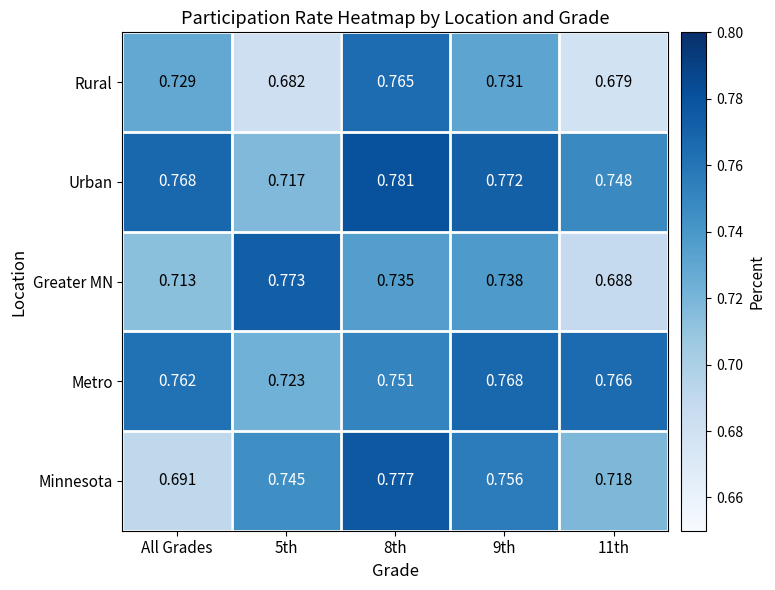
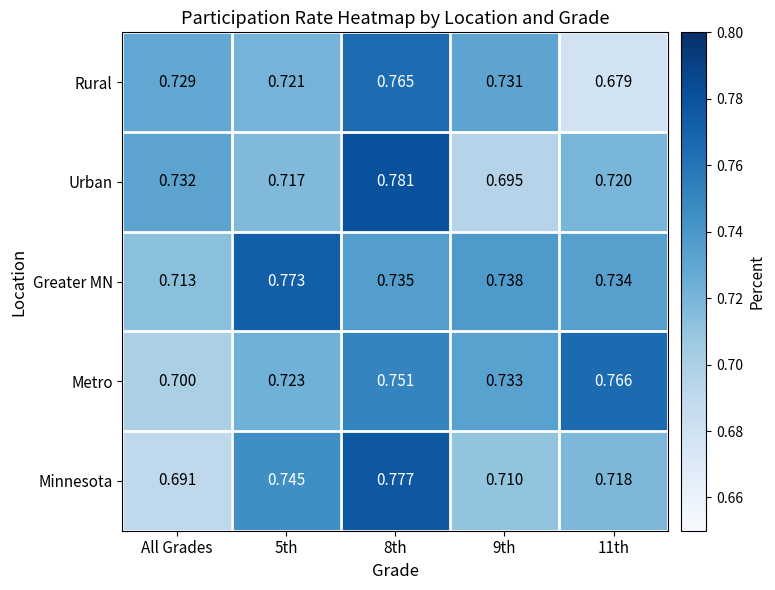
Rural, 5th: 0.682 -> 0.721
Urban, All Grades: 0.768 -> 0.732
Urban, 9th: 0.772 -> 0.695
Urban, 11th: 0.748 -> 0.720
Greater MN, 11th: 0.688 -> 0.734
Metro, All Grades: 0.762 -> 0.700
Metro, 9th: 0.768 -> 0.733
Minnesota, 9th: 0.756 -> 0.710
